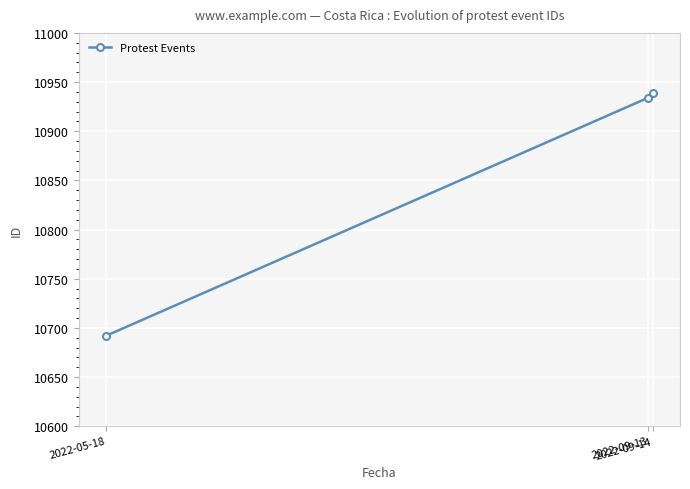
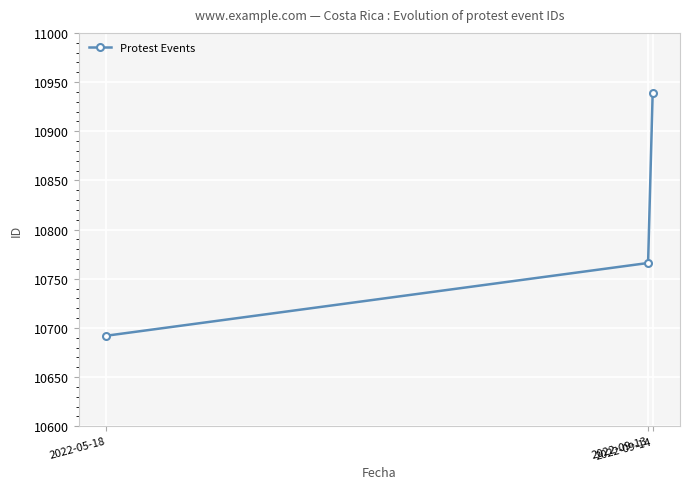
2022-09-13: 10930 -> 10770
